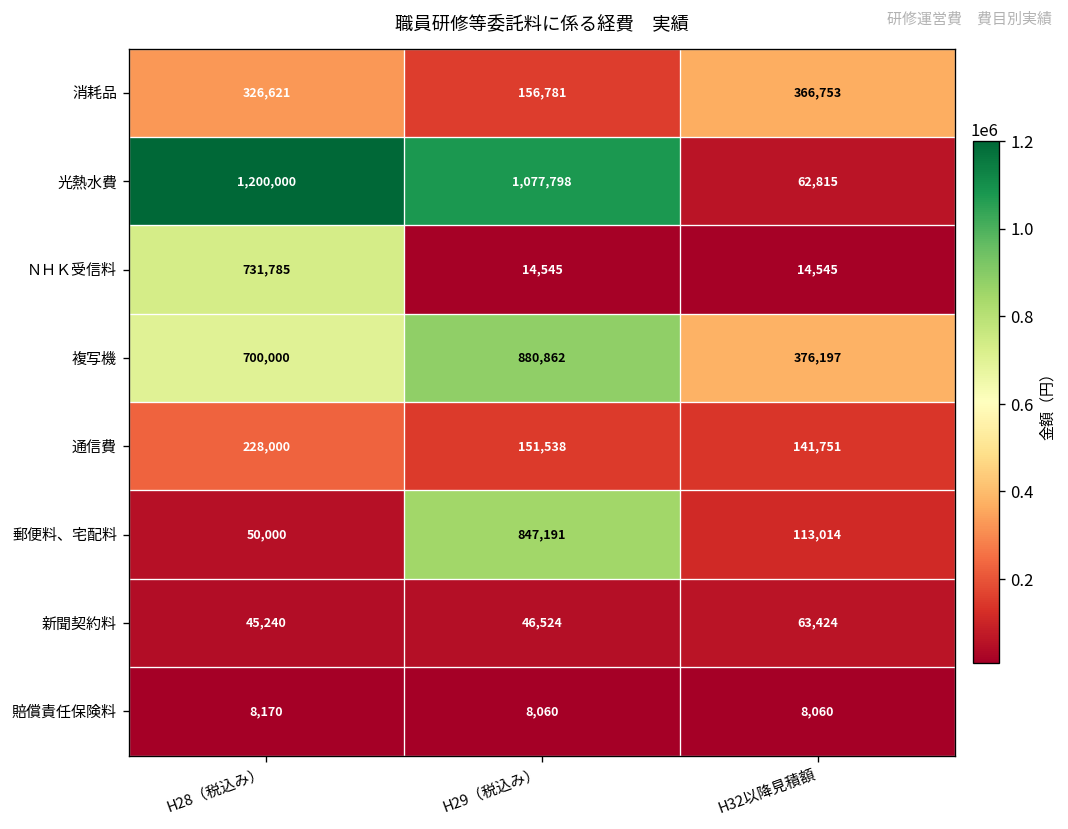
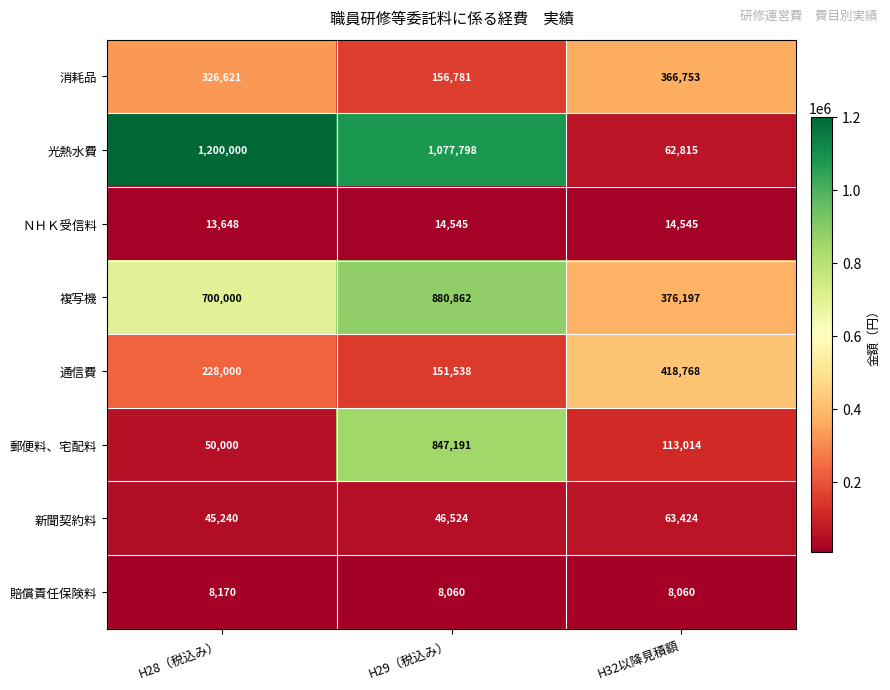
ＮＨＫ受信料, H28（税込み）: 731,785 -> 13,648
通信費, H32以降見積額: 141,751 -> 418,768
